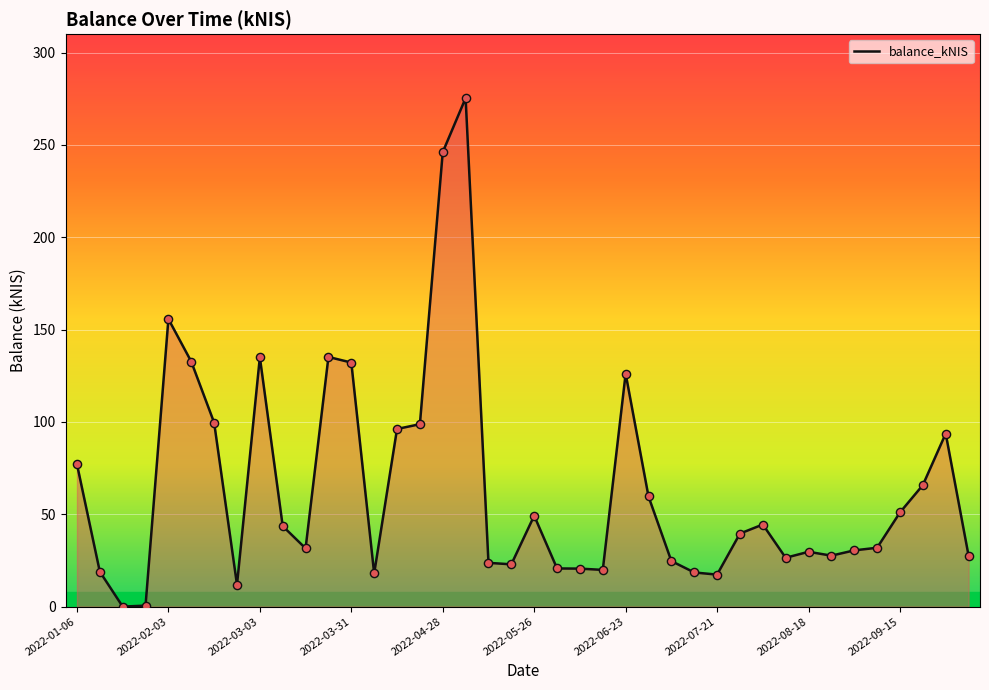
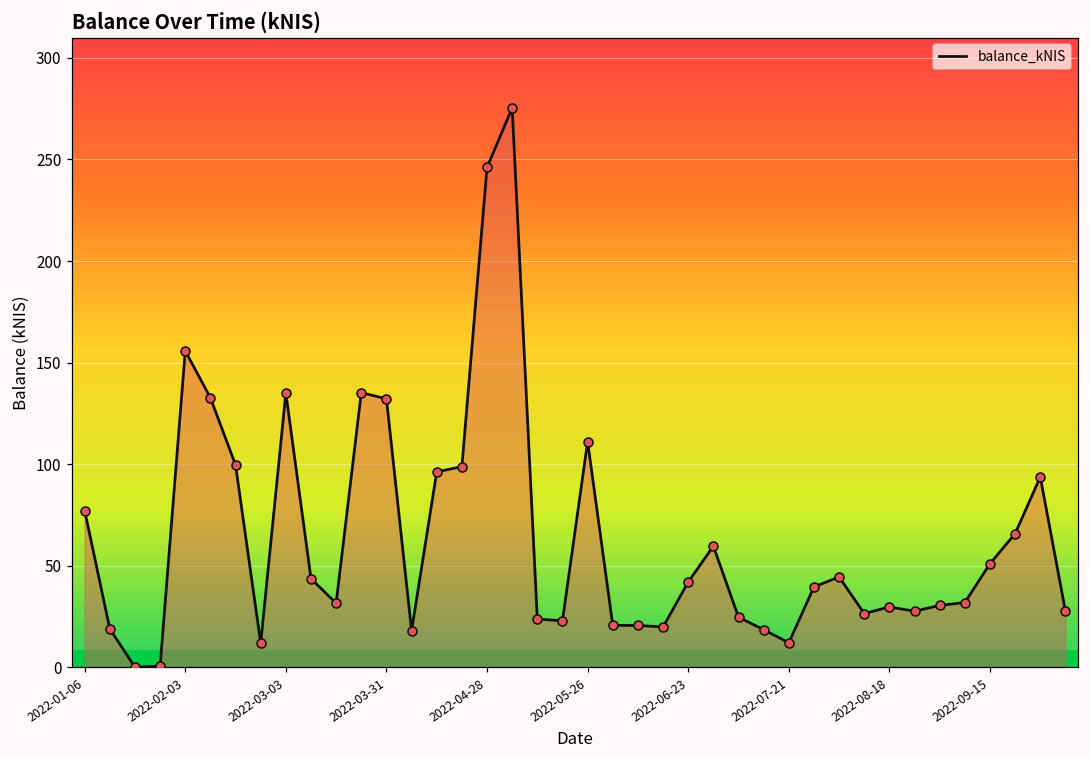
2022-05-26: 49 -> 111
2022-06-23: 126 -> 42
2022-07-21: 17 -> 12
